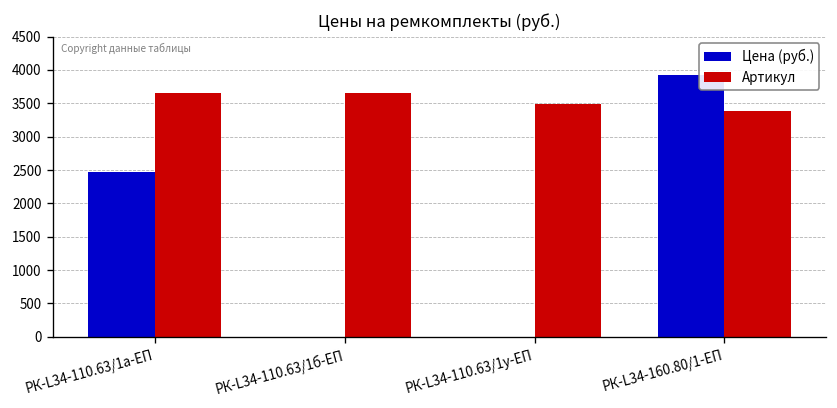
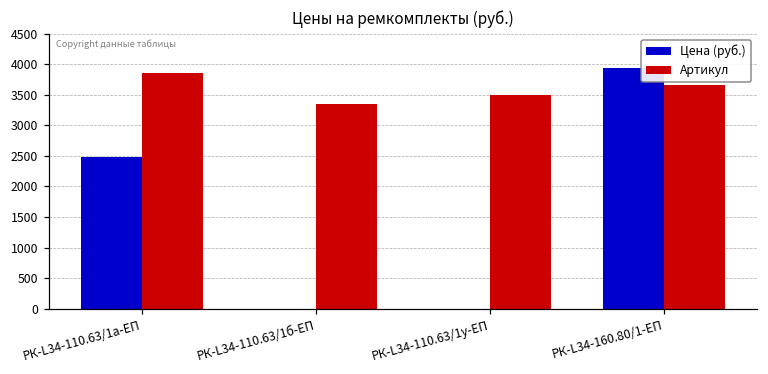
Артикул, РК-L34-110.63/1а-ЕП: 3700 -> 3900
Артикул, РК-L34-110.63/1б-ЕП: 3700 -> 3300
Артикул, РК-L34-160.80/1-ЕП: 3400 -> 3700
